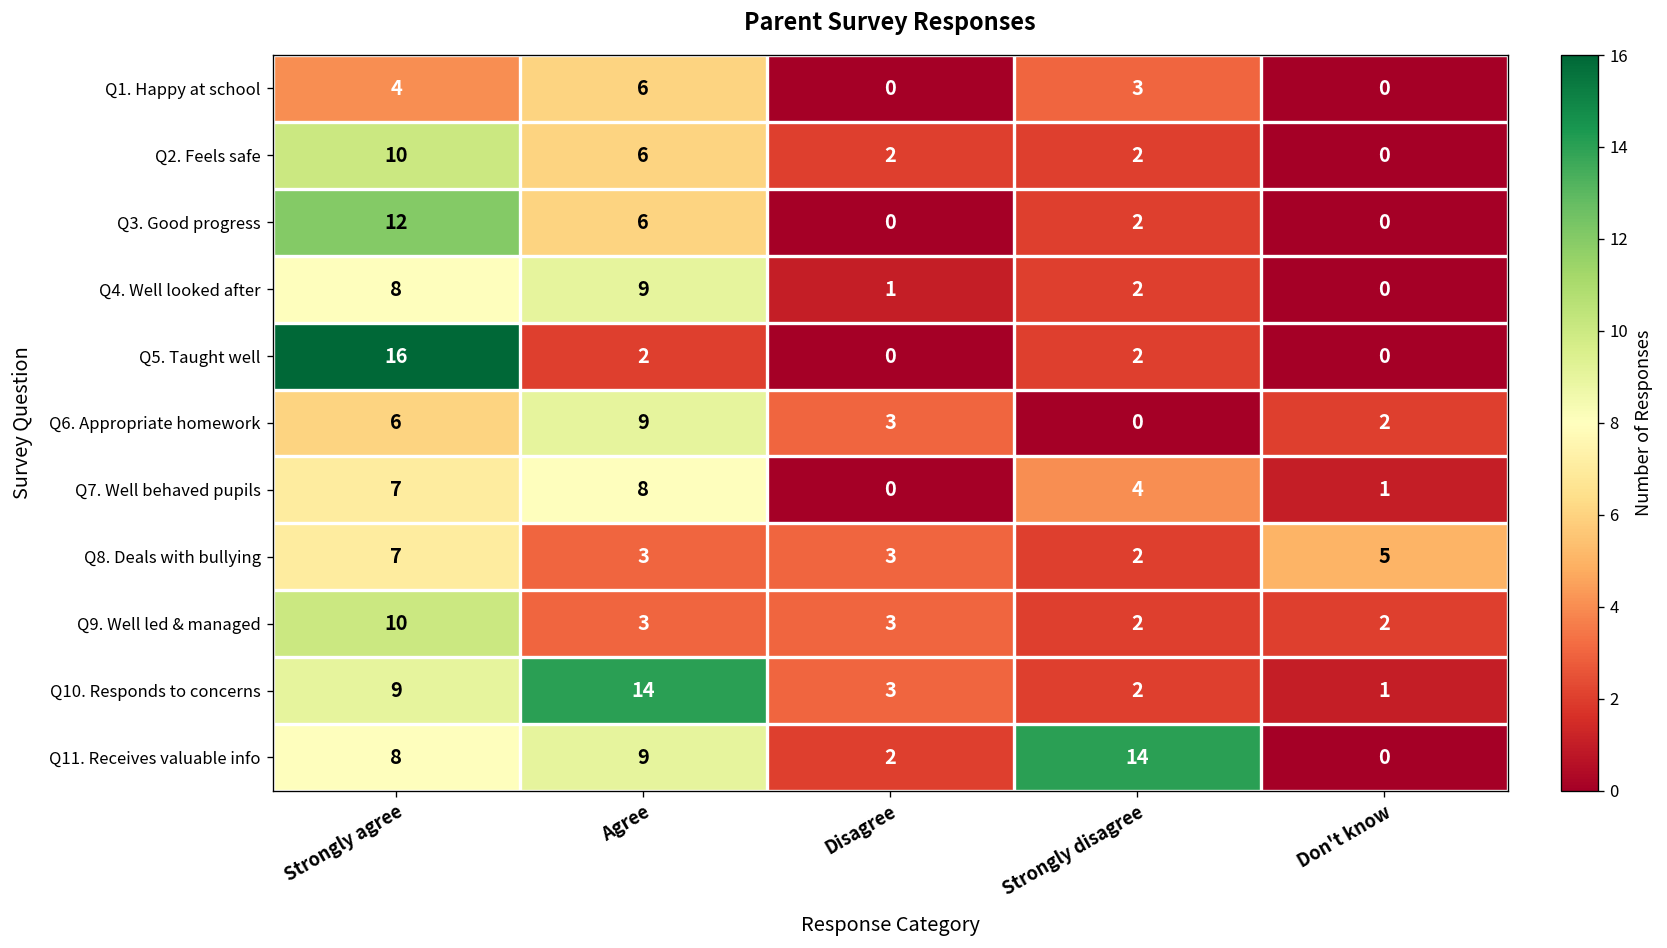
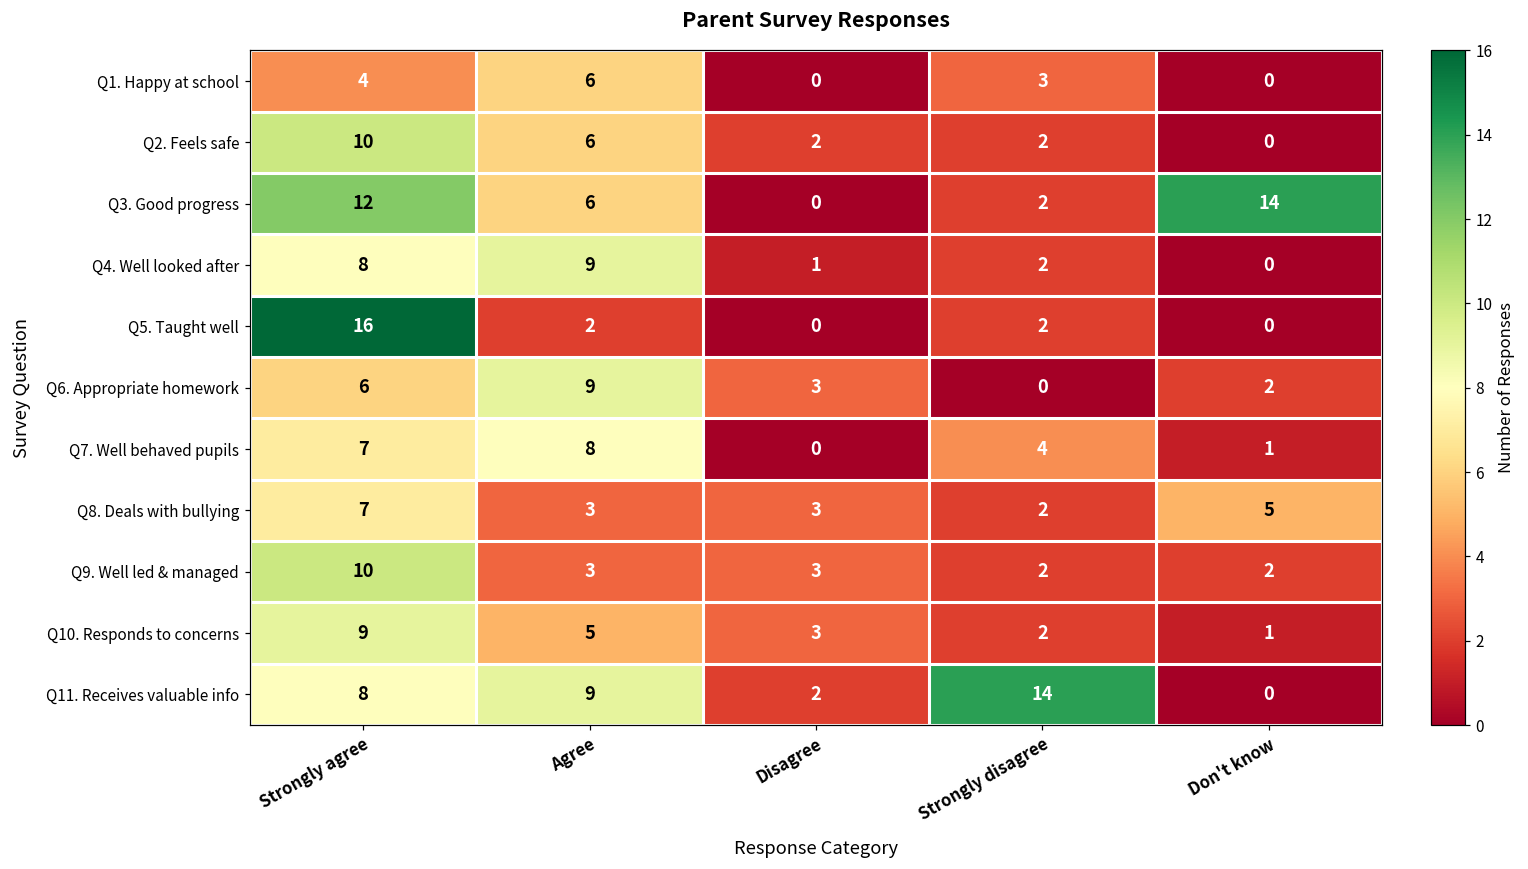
Q3. Good progress, Don't know: 0 -> 14
Q10. Responds to concerns, Agree: 14 -> 5
